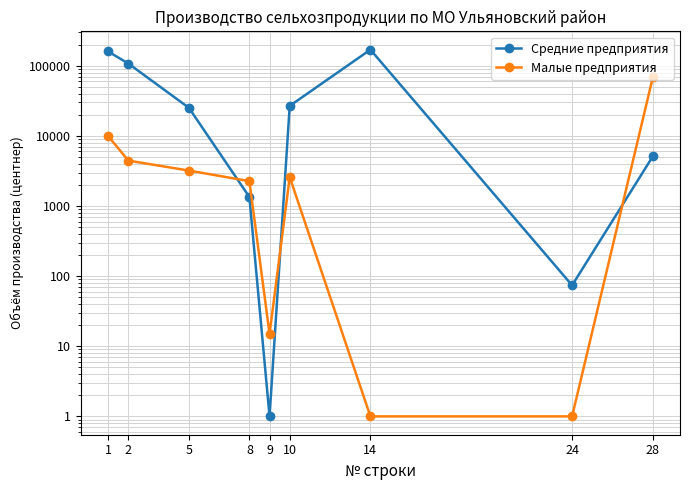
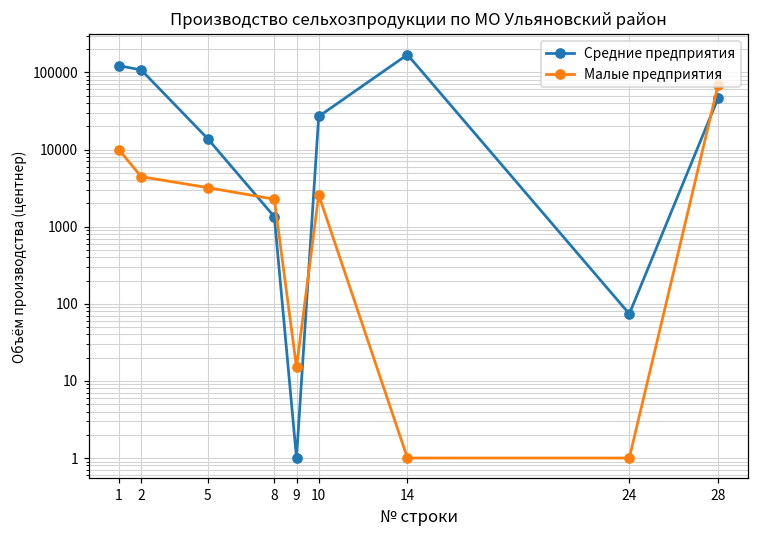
Средние предприятия, 1: 160000 -> 120000
Средние предприятия, 5: 25000 -> 14000
Средние предприятия, 28: 5000 -> 50000
